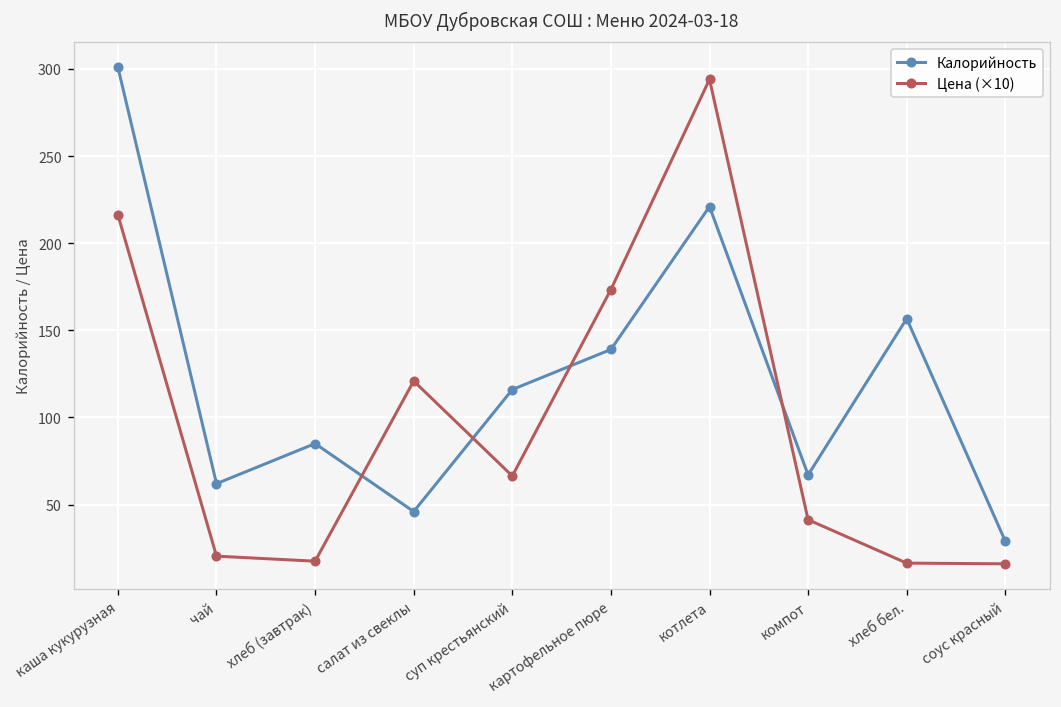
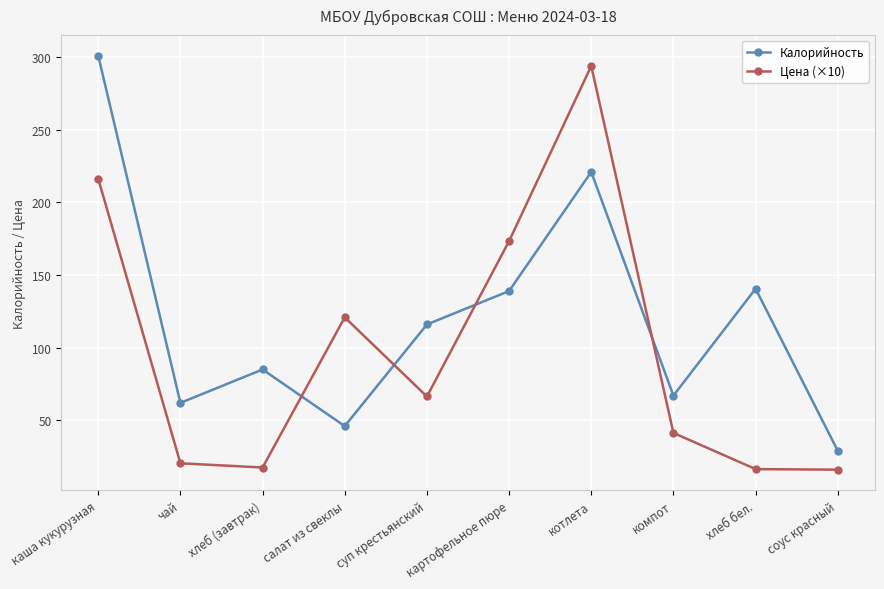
Калорийность, хлеб бел.: 157 -> 141
